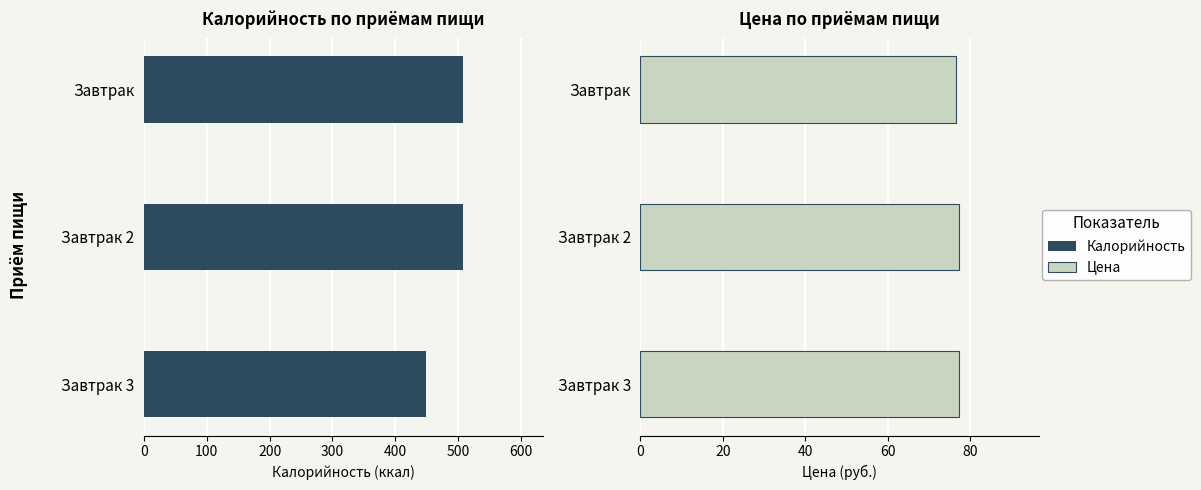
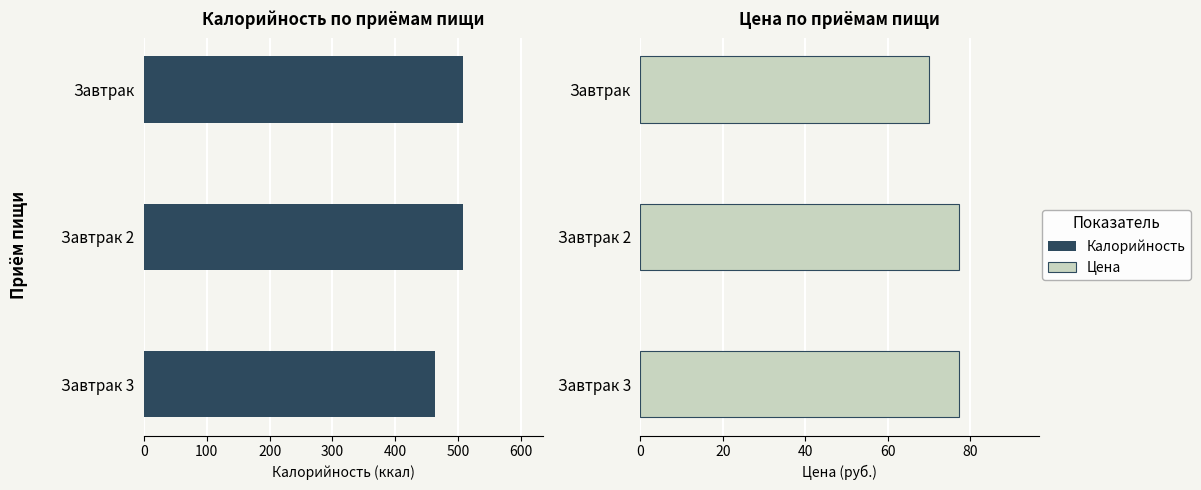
Калорийность по приёмам пищи, Завтрак 3: 450 -> 460
Цена по приёмам пищи, Завтрак: 77 -> 70
